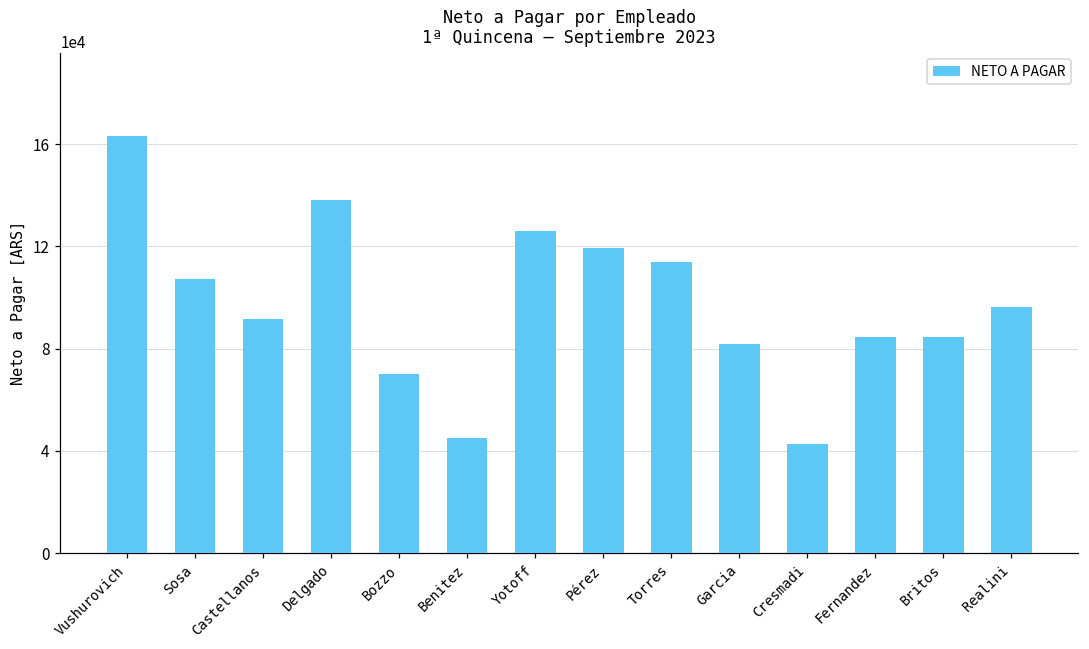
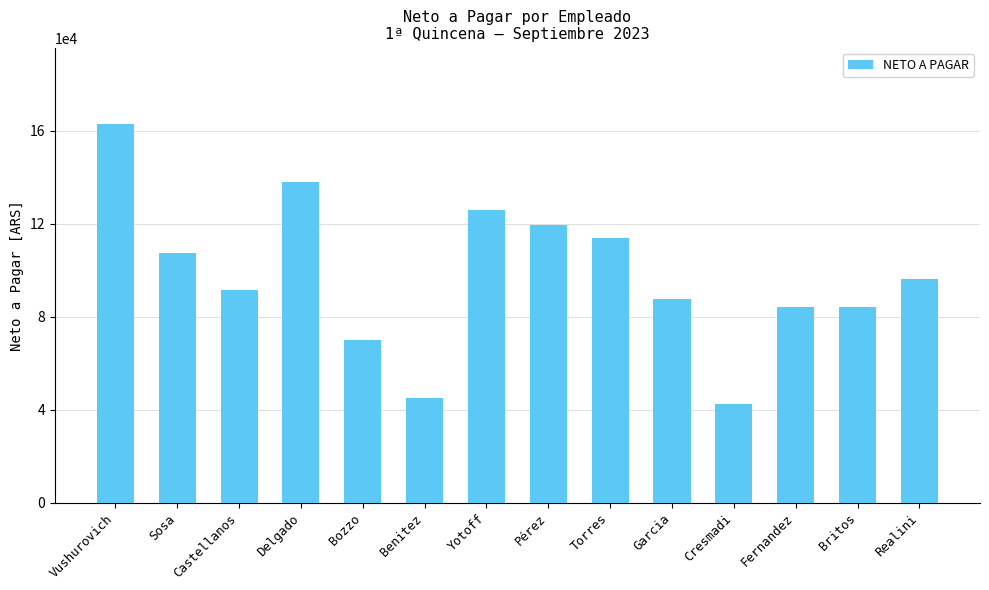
Garcia: 82000 -> 88000
